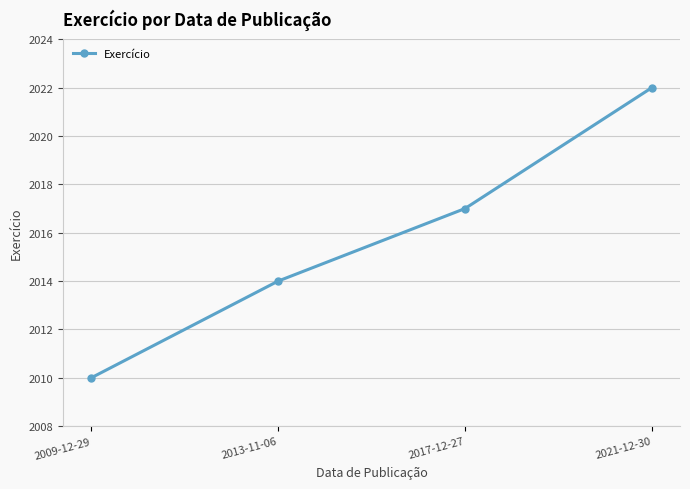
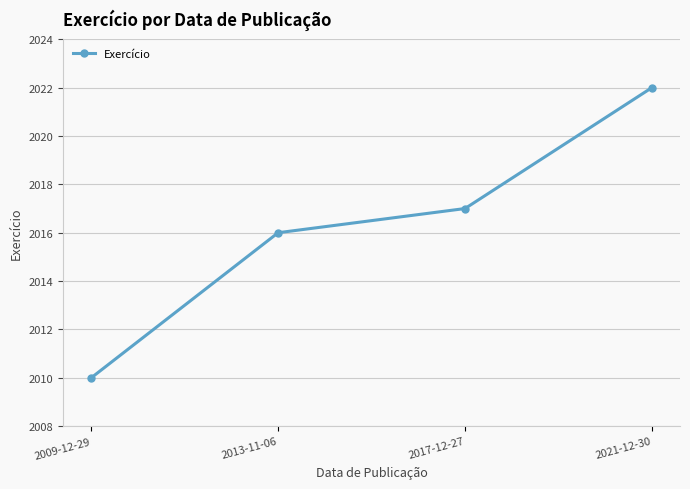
2013-11-06: 2014 -> 2016
